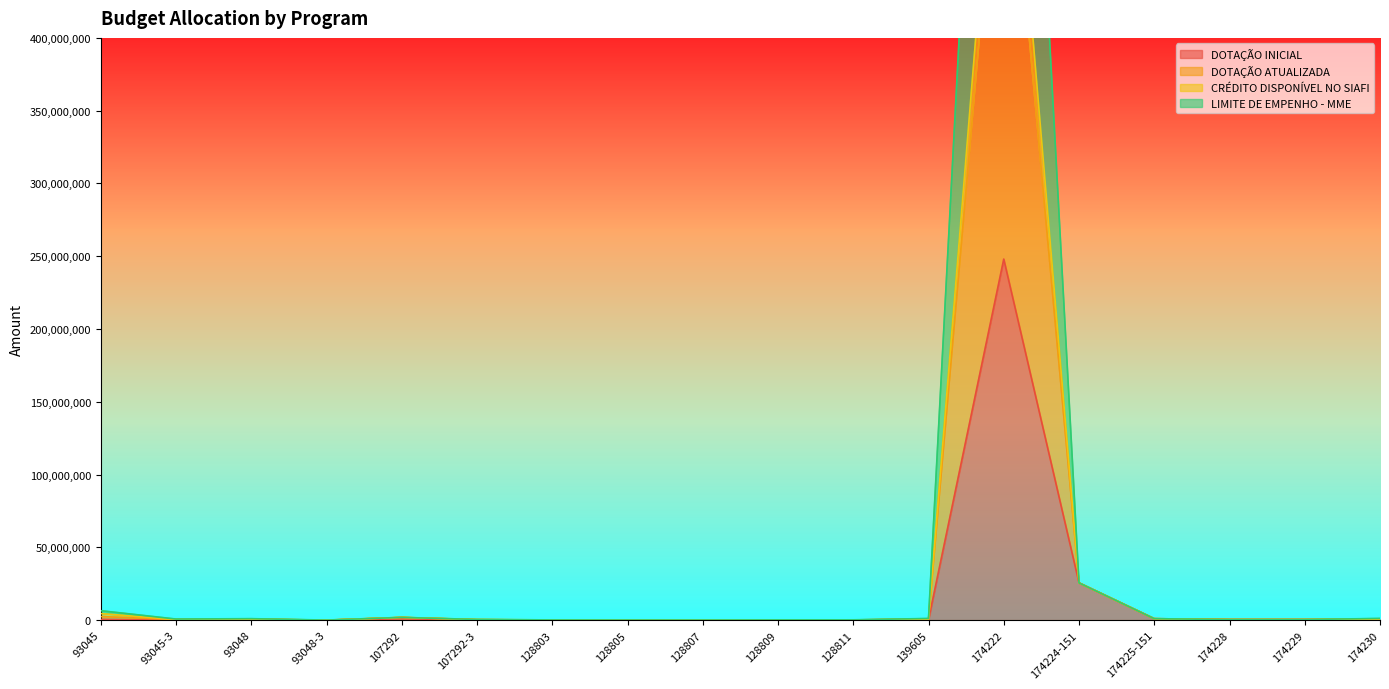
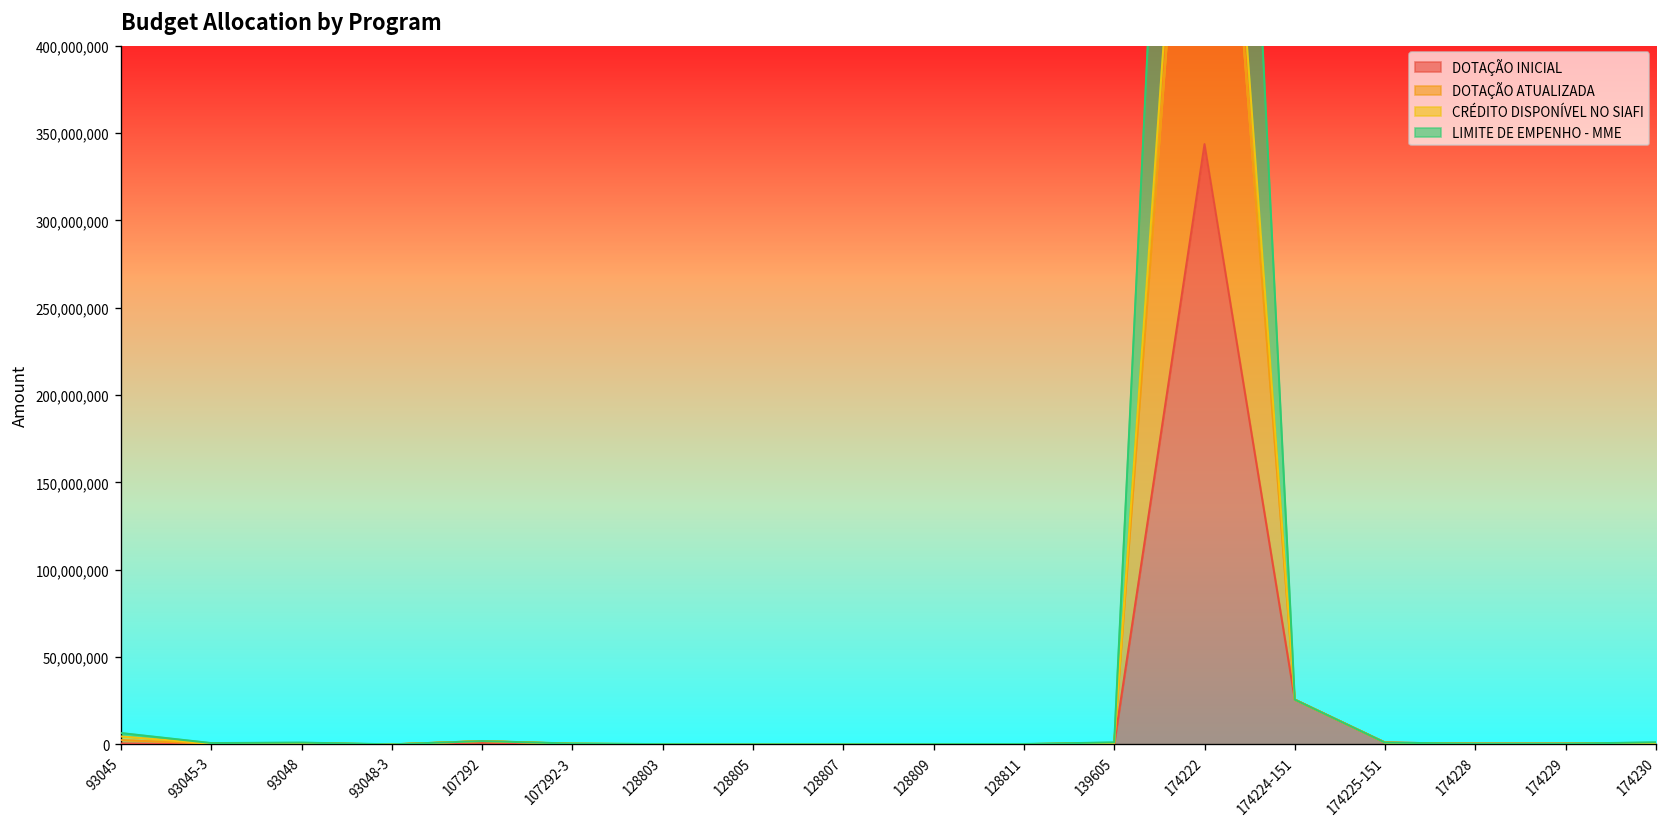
DOTAÇÃO INICIAL, 174222: 248,000,000 -> 344,000,000
